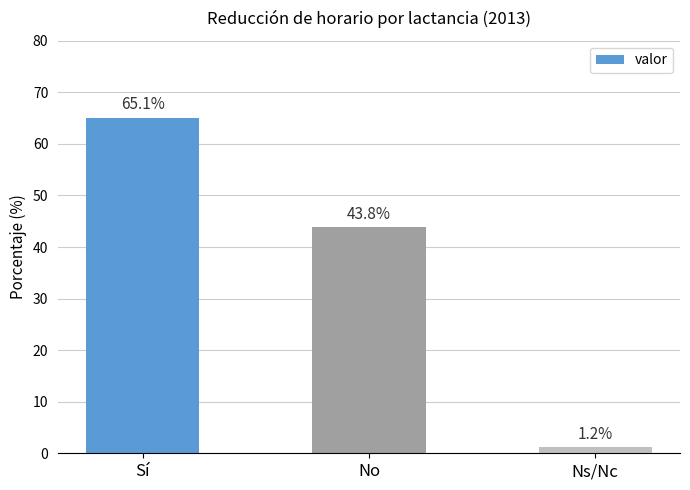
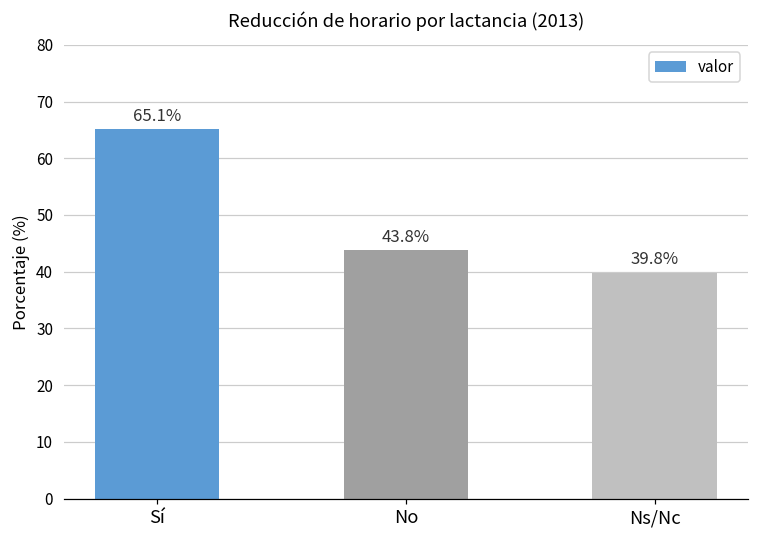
Ns/Nc: 1.2% -> 39.8%
